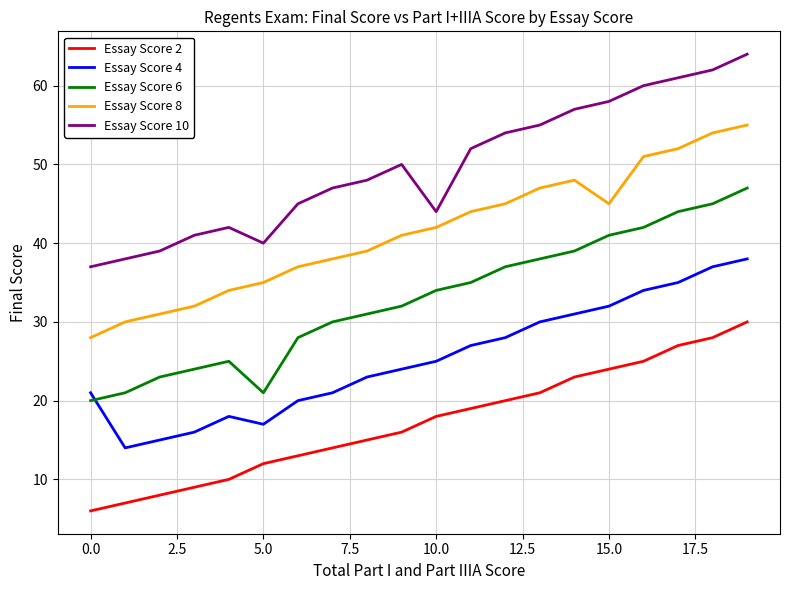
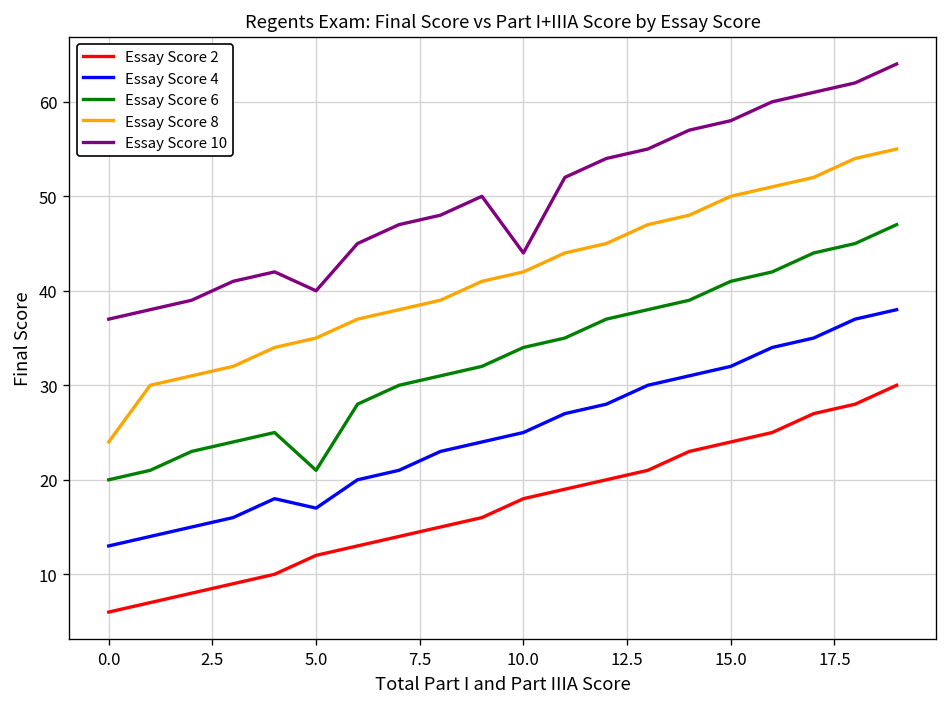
Essay Score 4, 0.0: 21 -> 13
Essay Score 8, 0.0: 28 -> 24
Essay Score 8, 15.0: 45 -> 50
